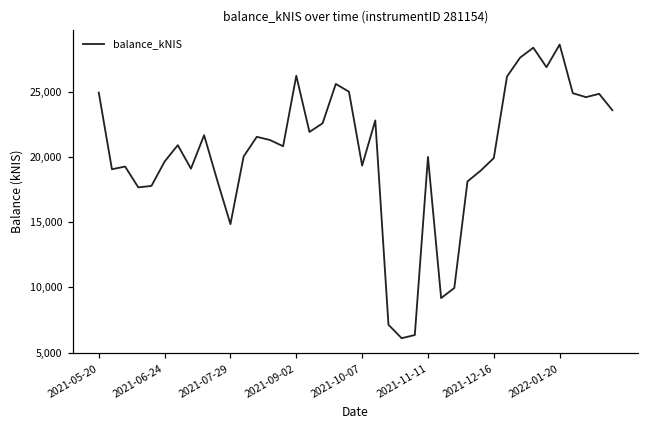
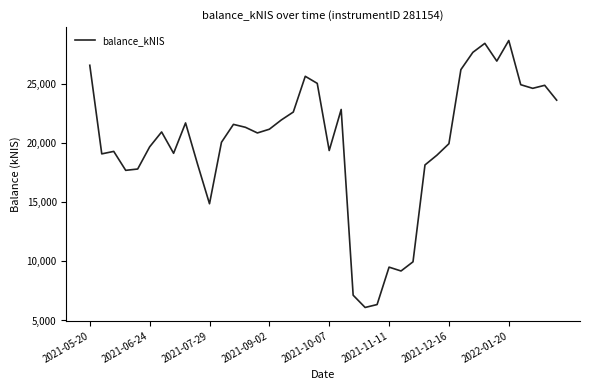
2021-05-20: 24,900 -> 26,500
2021-09-02: 26,200 -> 21,100
2021-11-11: 20,000 -> 9,500
